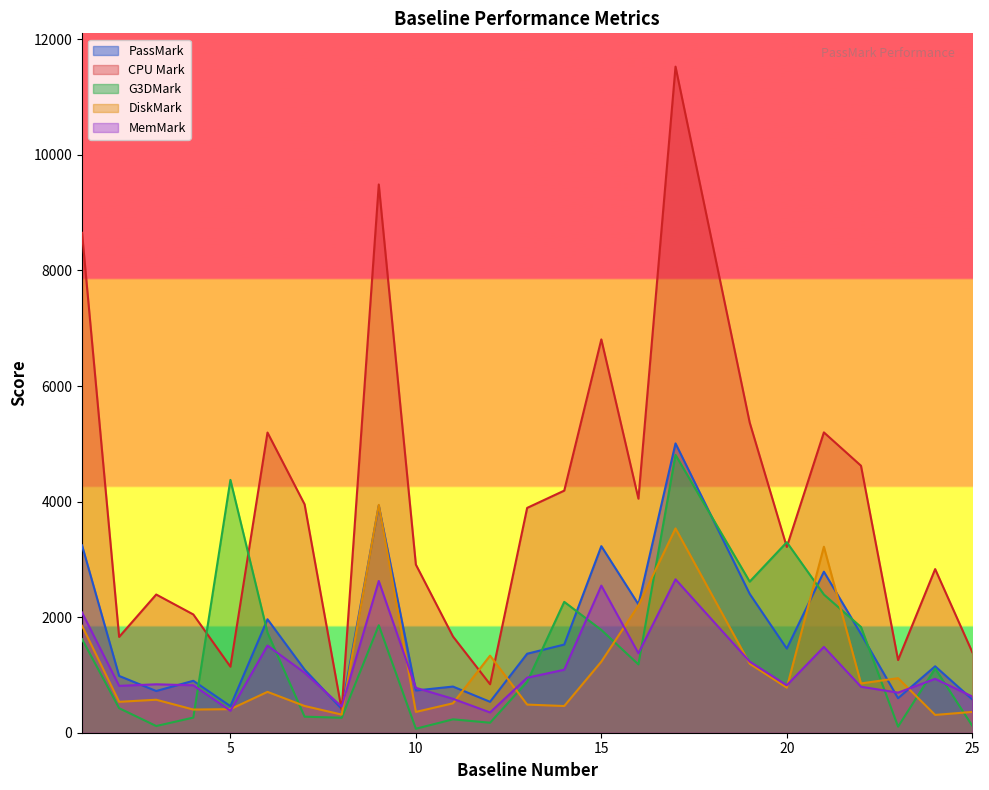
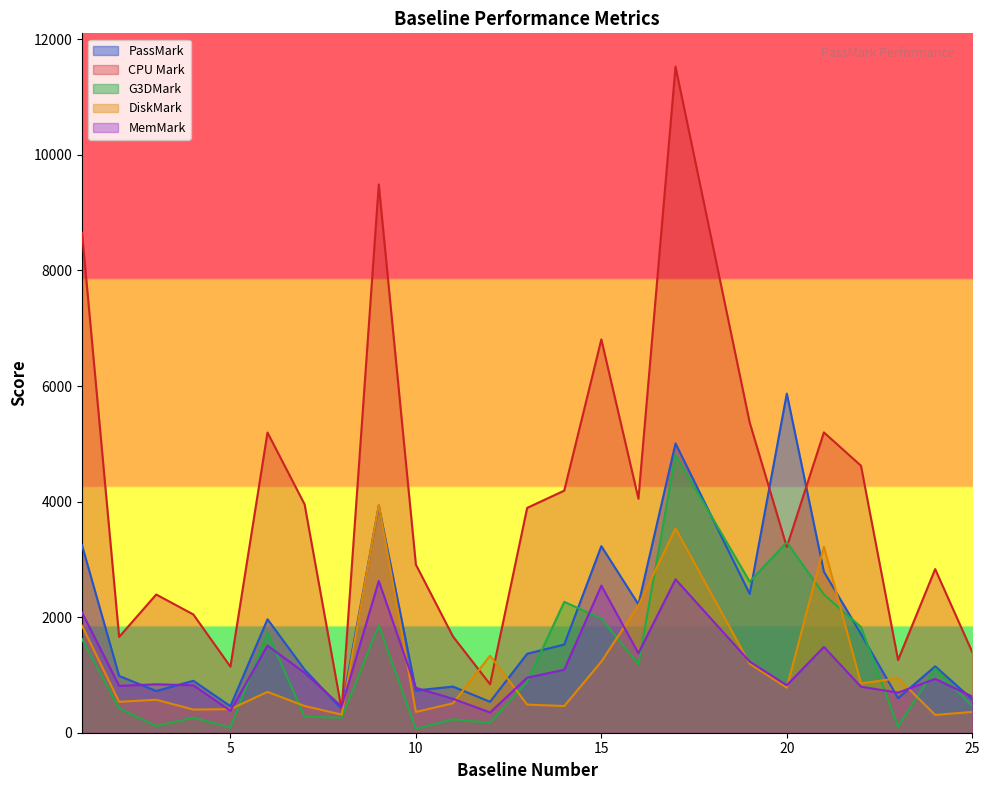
G3DMark, 5: 4400 -> 100
G3DMark, 15: 1800 -> 2000
PassMark, 20: 1500 -> 5900
G3DMark, 25: 100 -> 500
